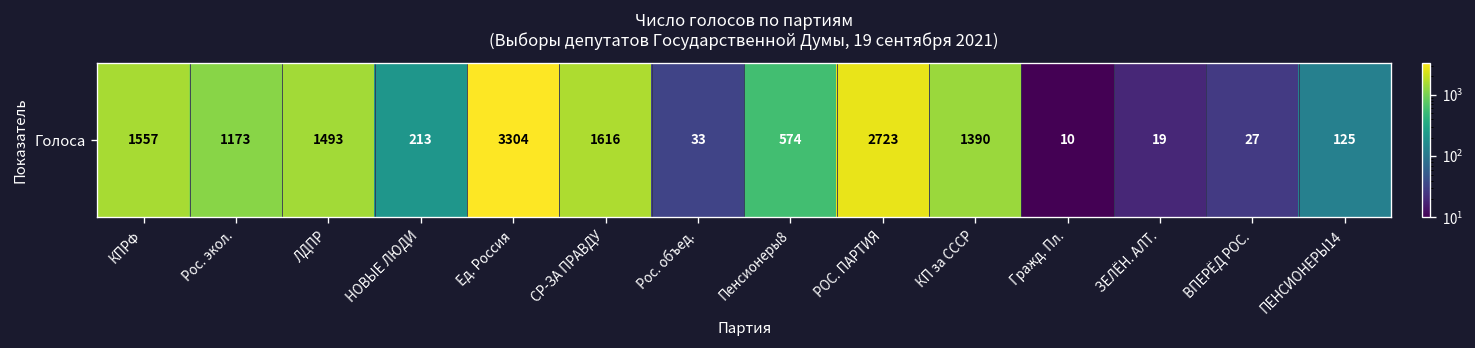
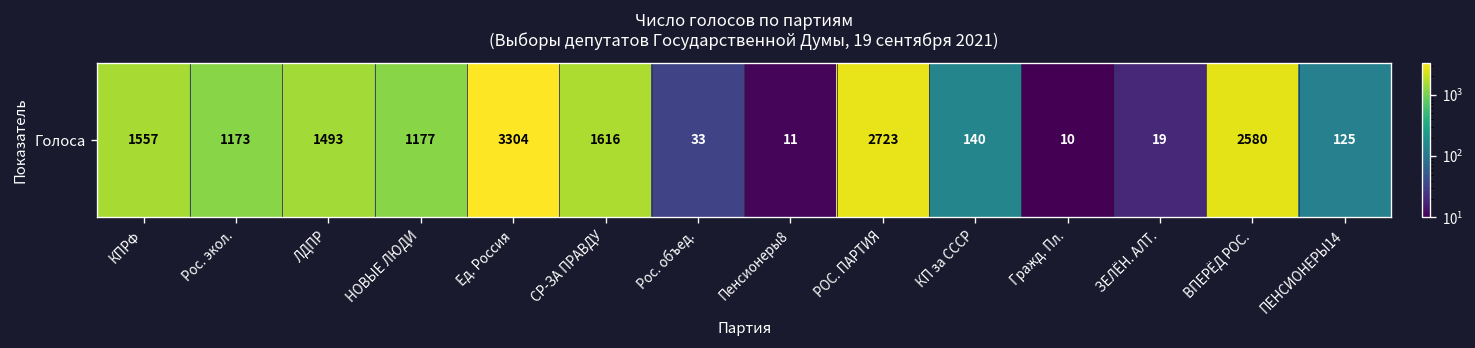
Голоса, НОВЫЕ ЛЮДИ: 213 -> 1177
Голоса, Пенсионеры8: 574 -> 11
Голоса, КП за СССР: 1390 -> 140
Голоса, ВПЕРЁД РОС.: 27 -> 2580
